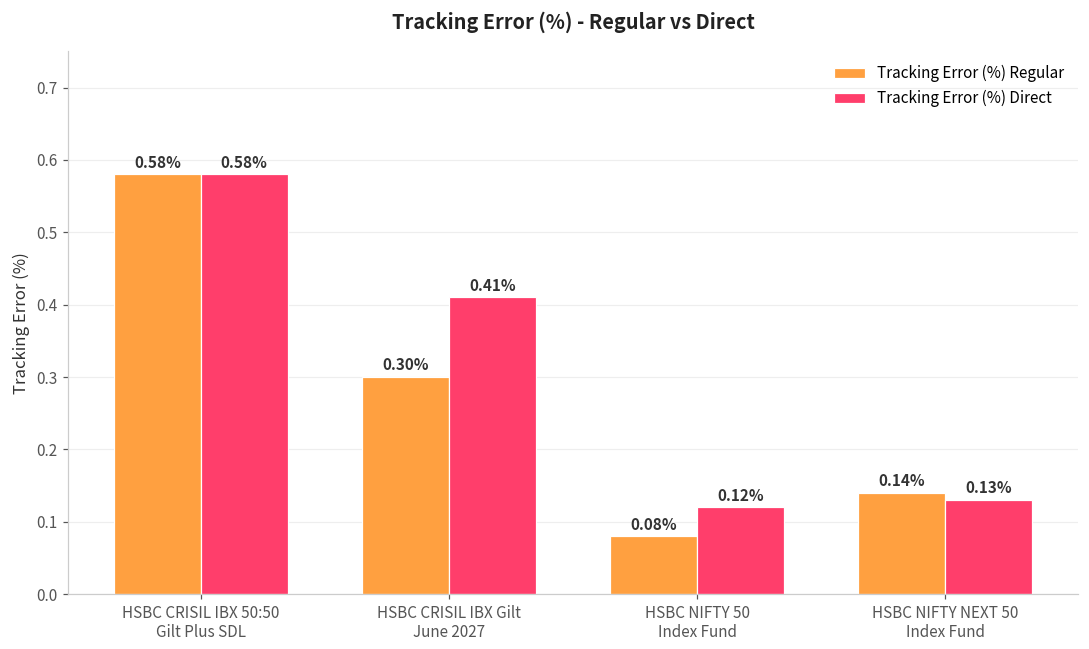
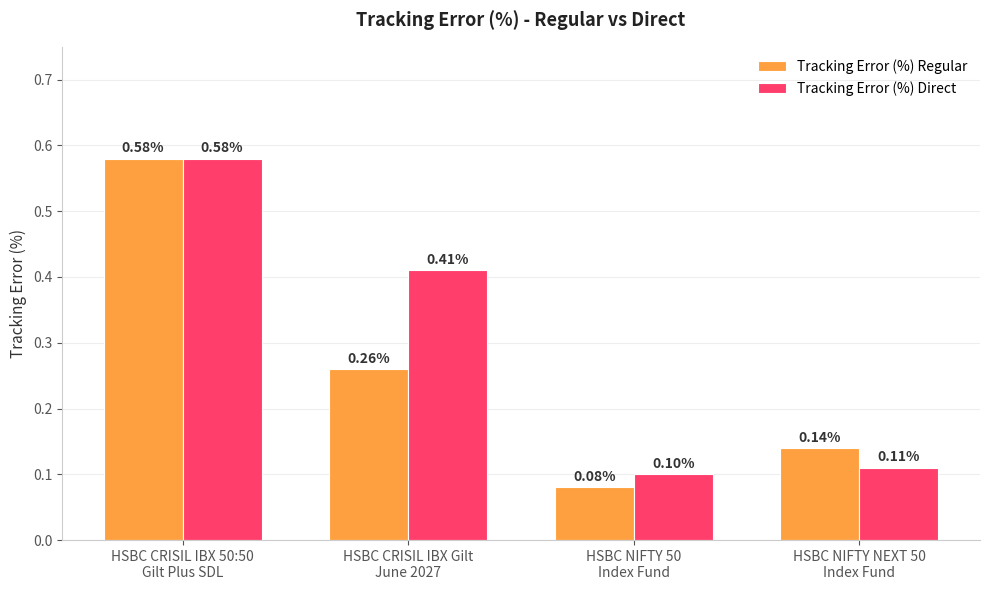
Tracking Error (%) Regular, HSBC CRISIL IBX Gilt June 2027: 0.30% -> 0.26%
Tracking Error (%) Direct, HSBC NIFTY 50 Index Fund: 0.12% -> 0.10%
Tracking Error (%) Direct, HSBC NIFTY NEXT 50 Index Fund: 0.13% -> 0.11%
